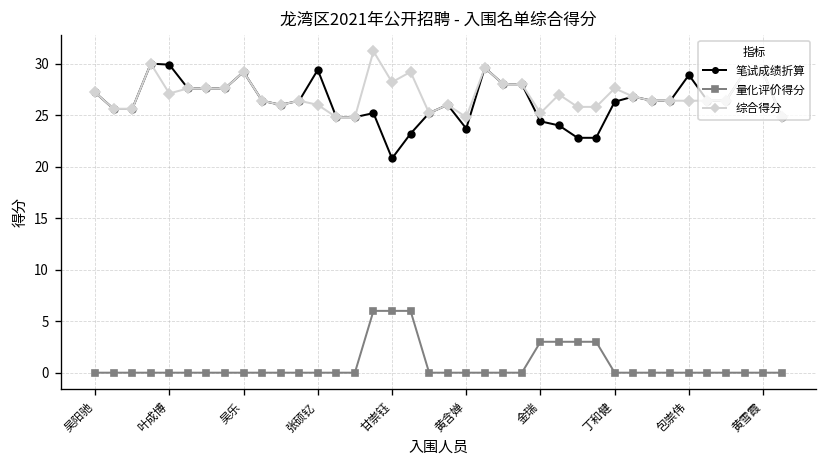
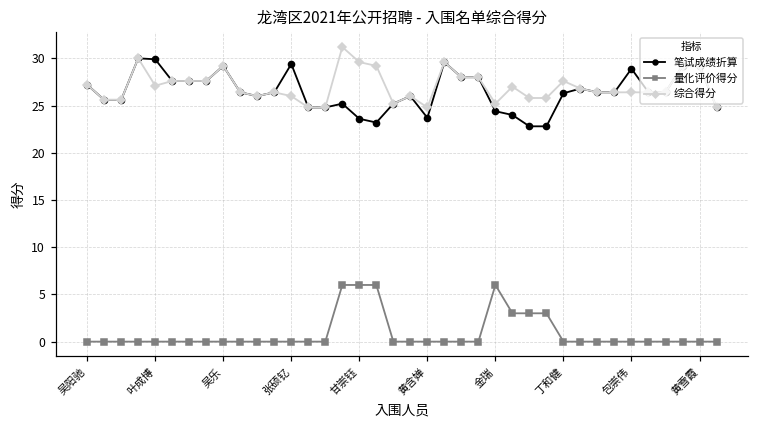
笔试成绩折算, 甘崇钰: 21 -> 24
综合得分, 甘崇钰: 28 -> 30
量化评价得分, 金瑞: 3 -> 6
